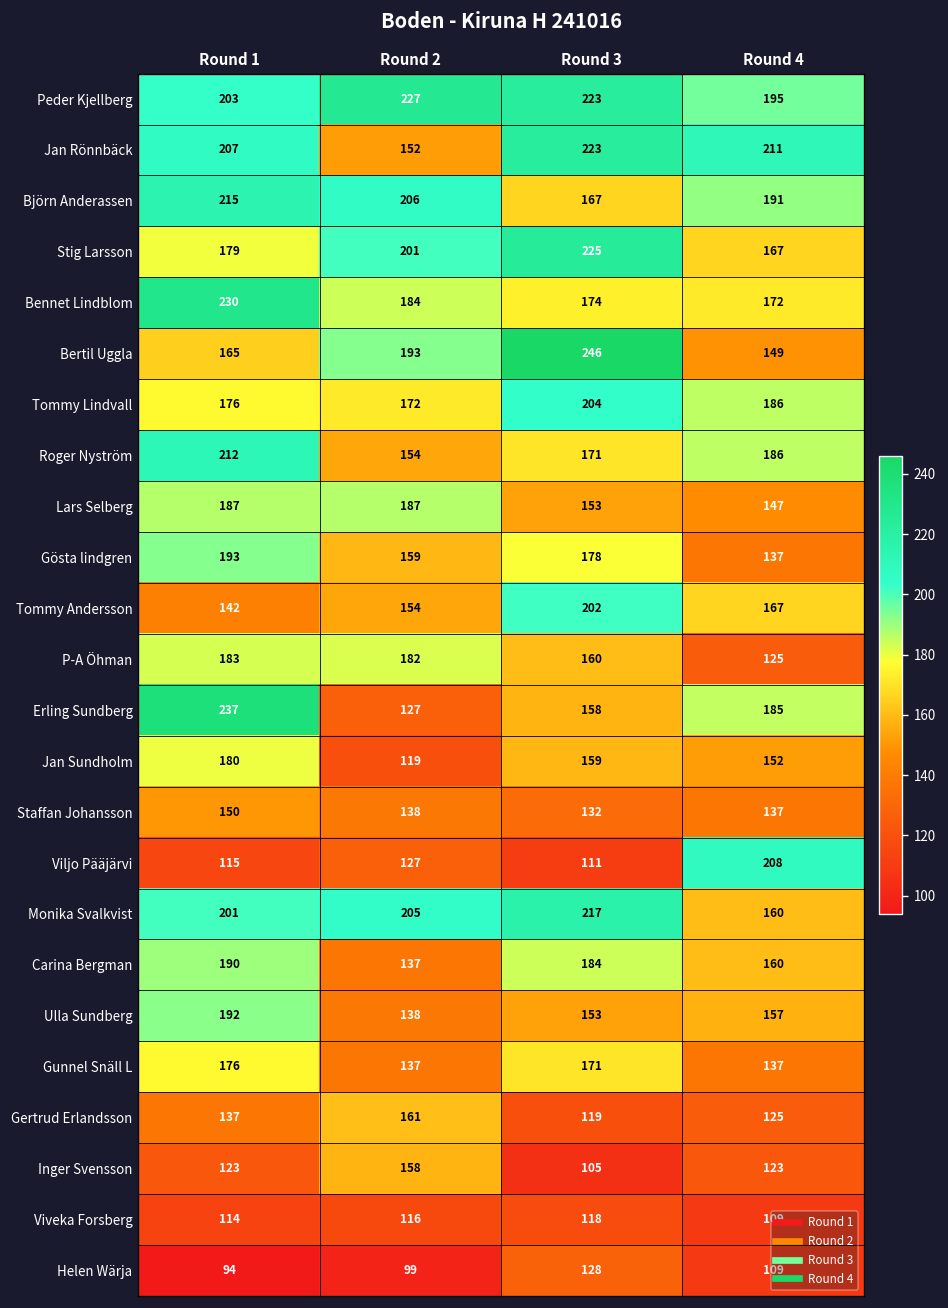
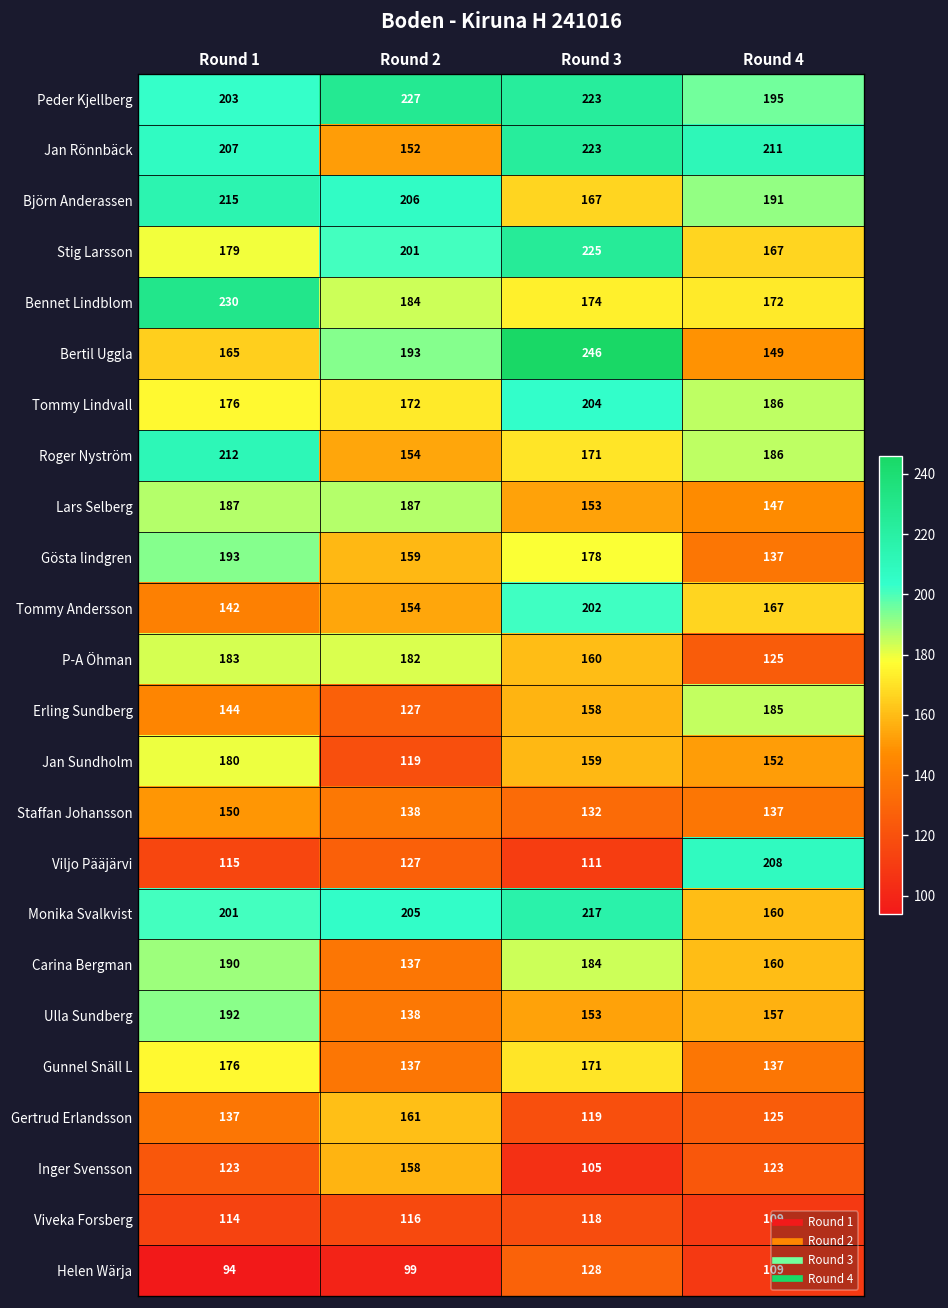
Erling Sundberg, Round 1: 237 -> 144
